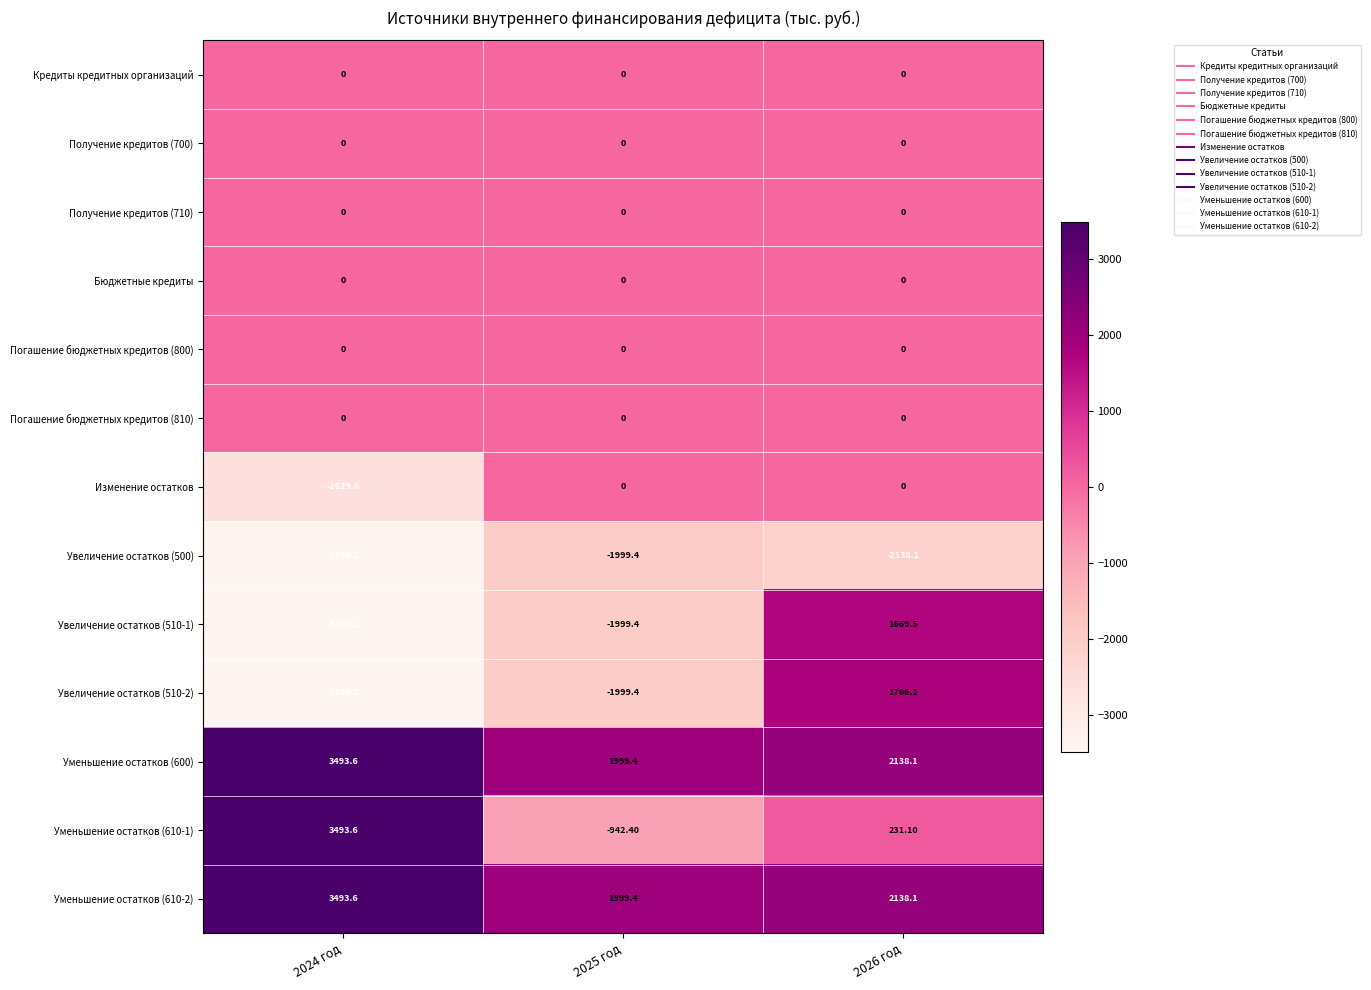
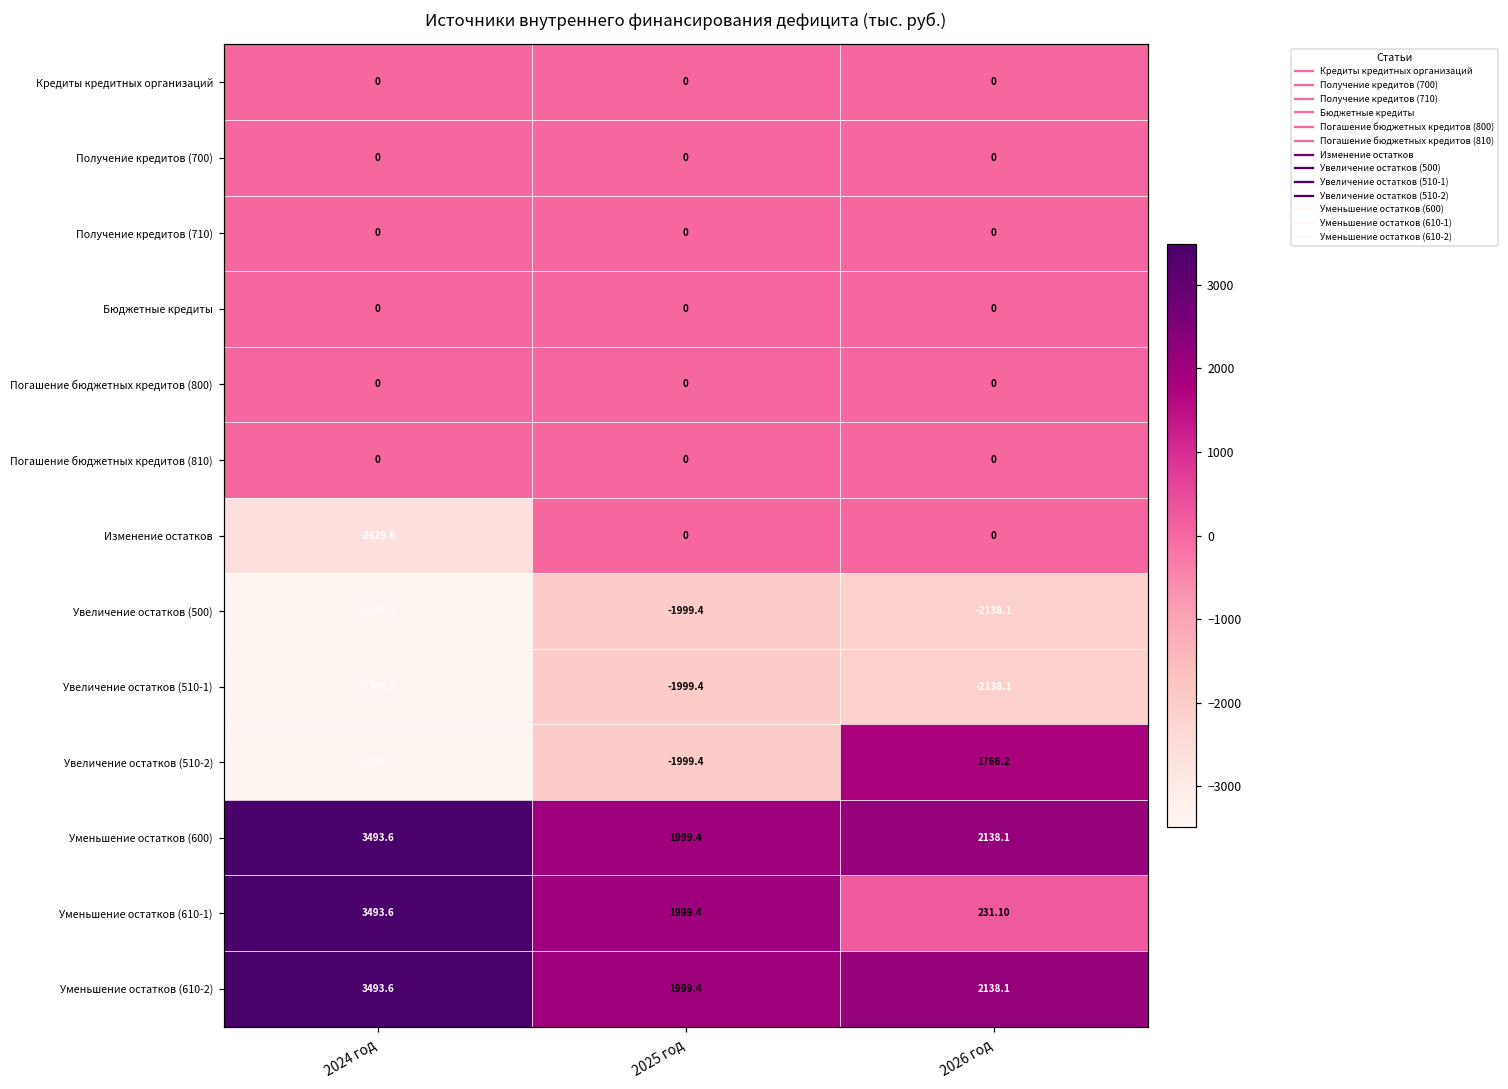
Увеличение остатков (510-1), 2026 год: 1669.5 -> -2138.1
Уменьшение остатков (610-1), 2025 год: -942.40 -> 1999.4
